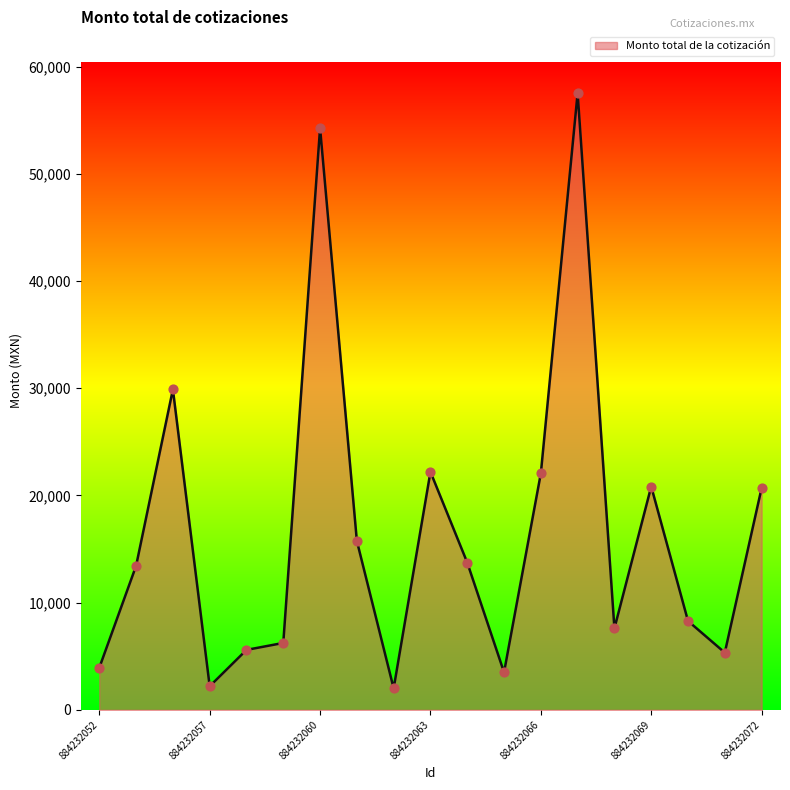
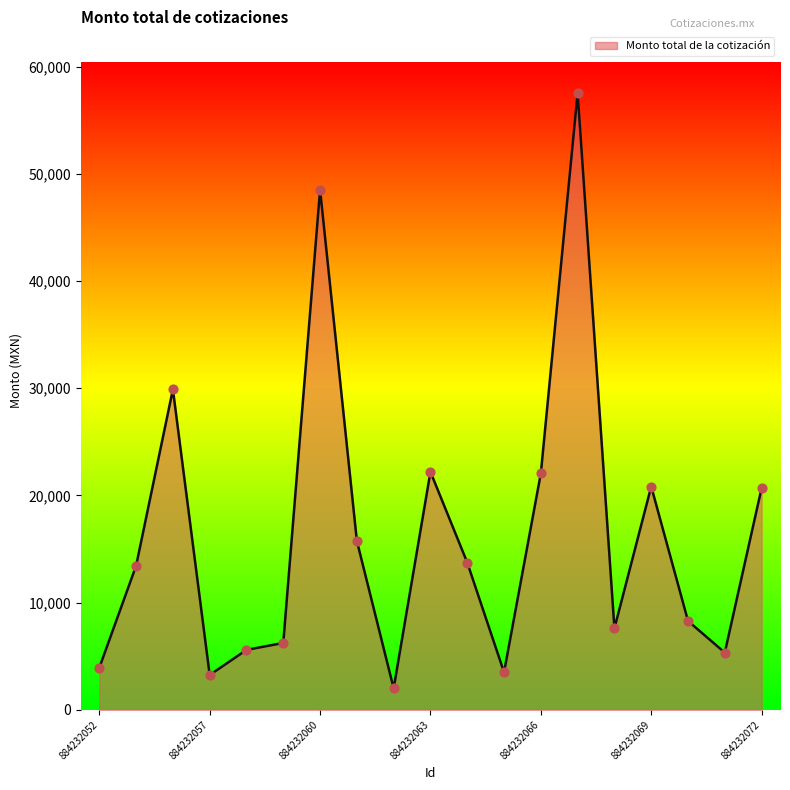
884232057: 2,200 -> 3,200
884232060: 54,300 -> 48,500
